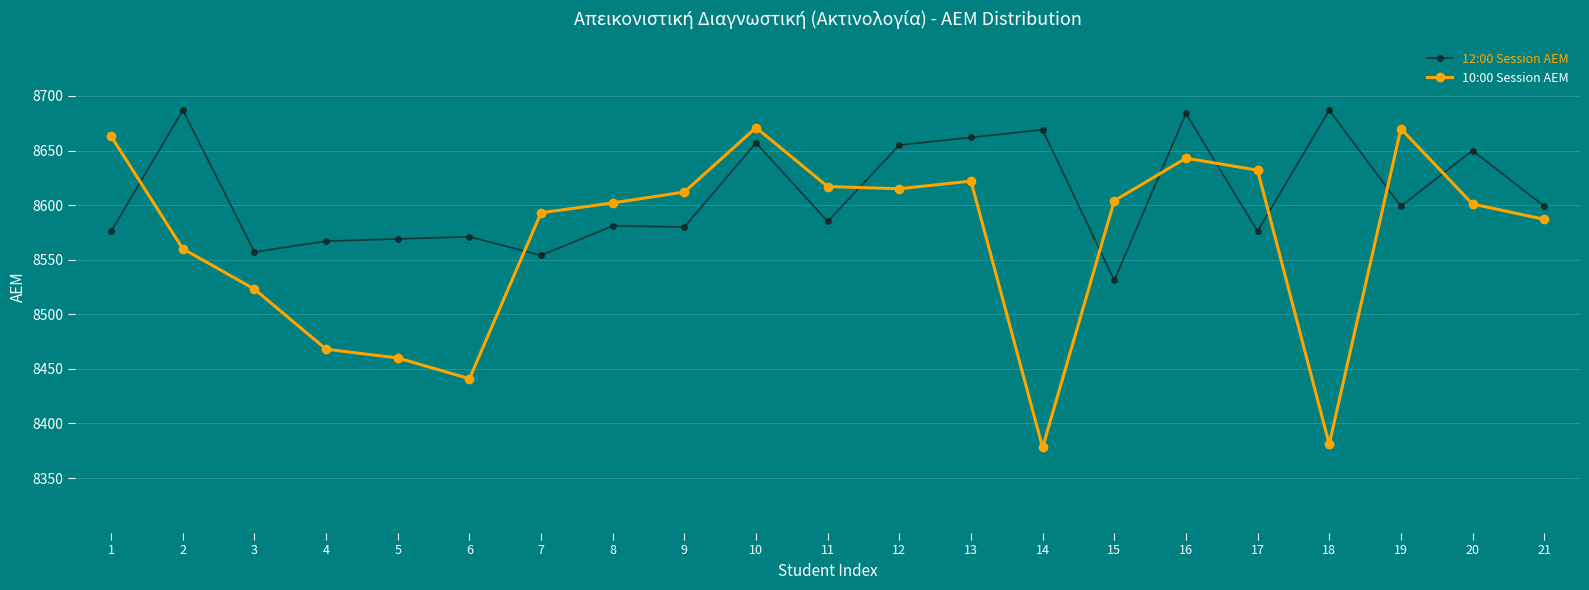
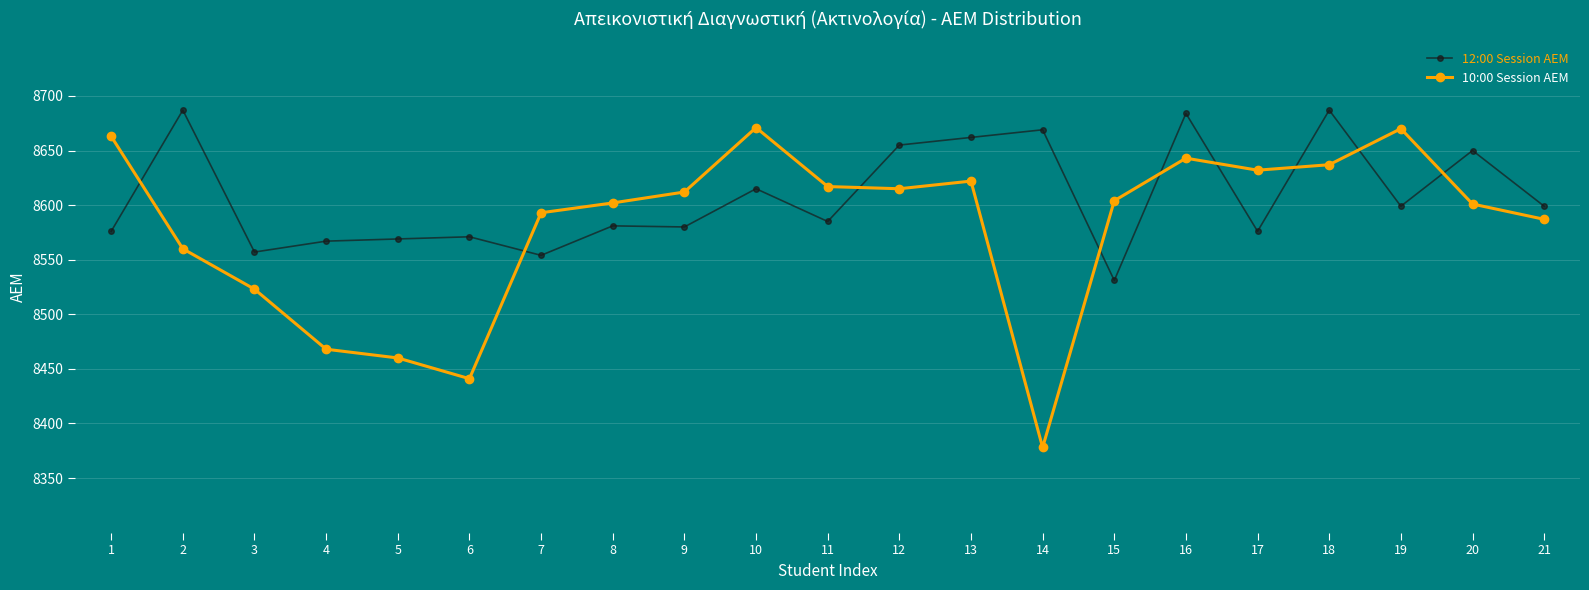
12:00 Session AEM, 10: 8657 -> 8615
10:00 Session AEM, 18: 8381 -> 8637
